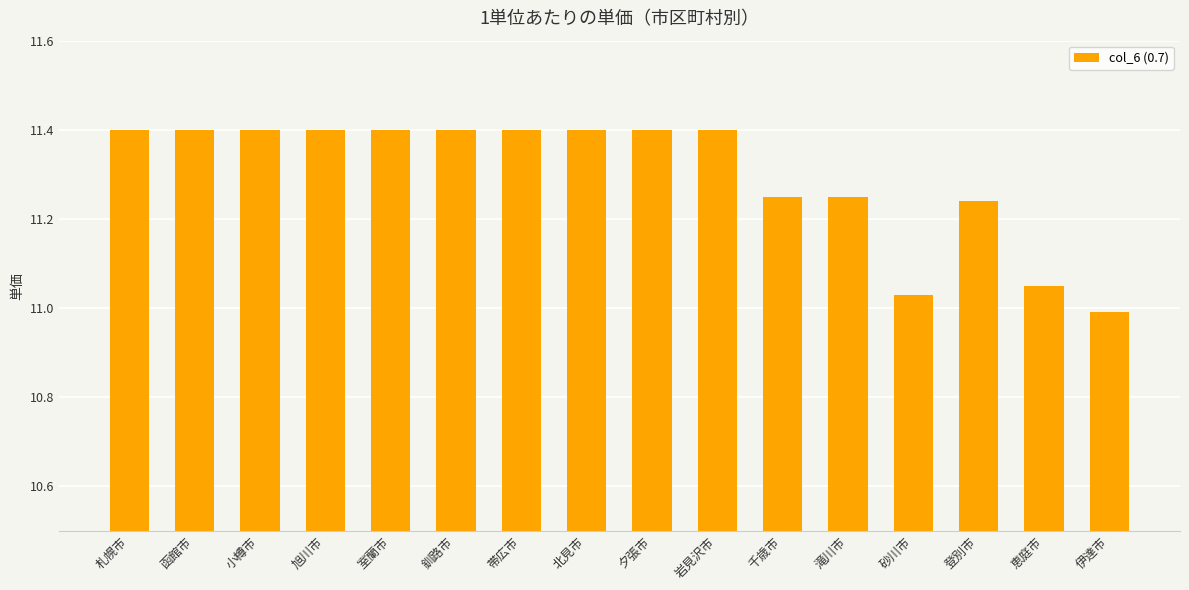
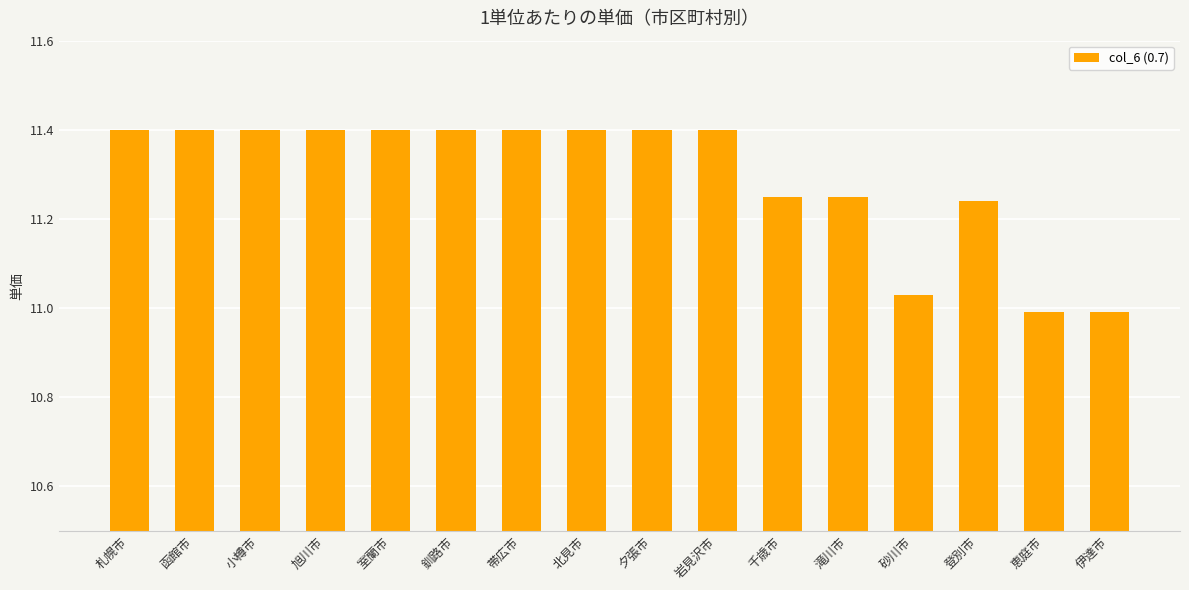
恵庭市: 11.05 -> 10.99
